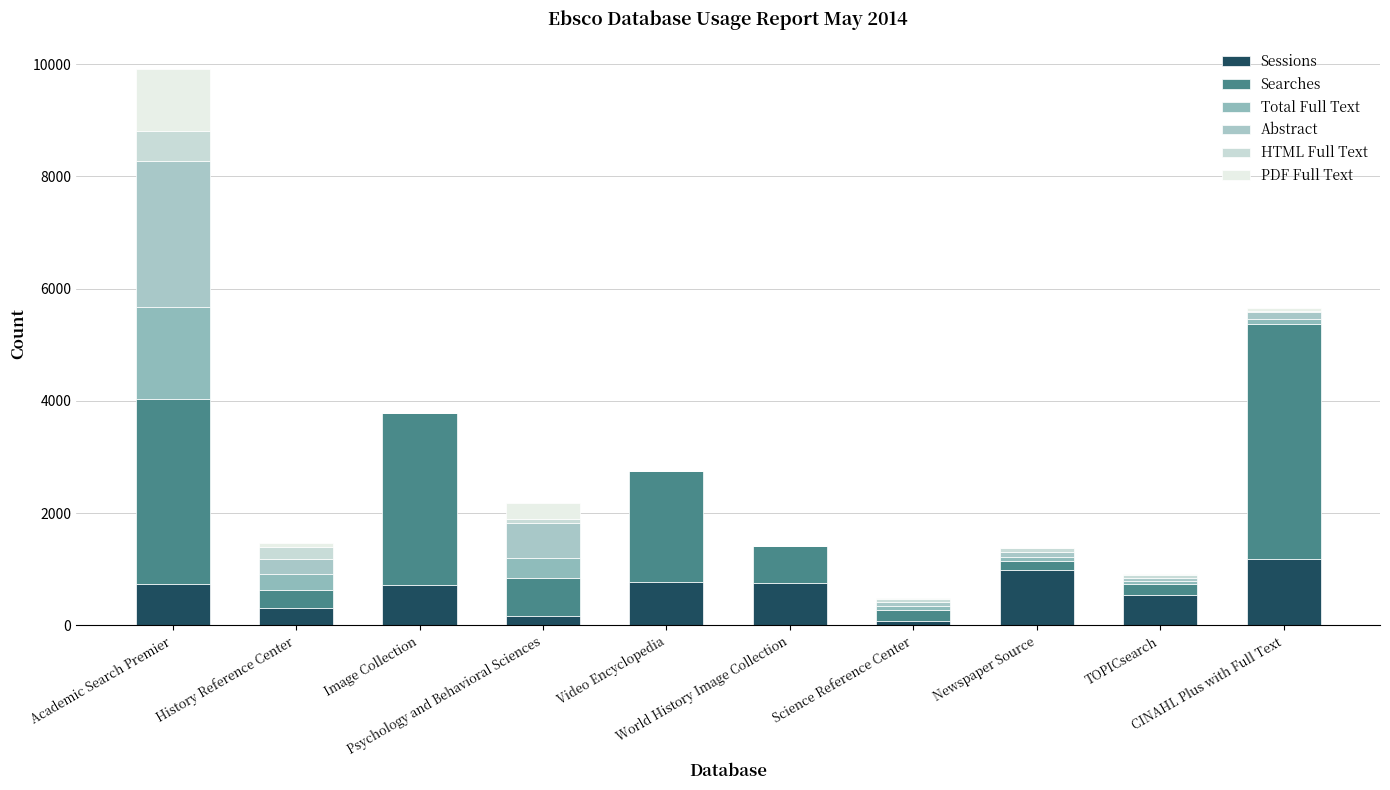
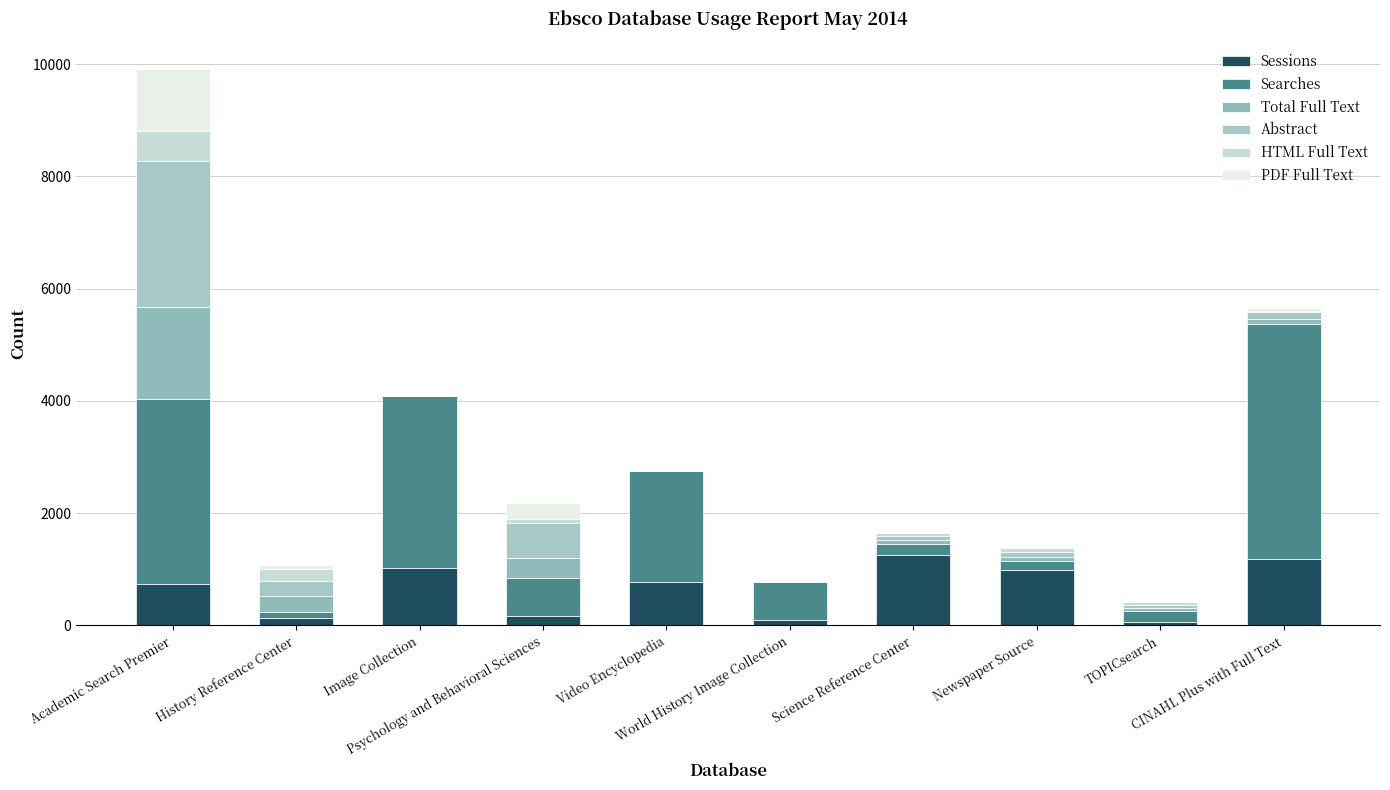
Sessions, History Reference Center: 300 -> 100
Searches, History Reference Center: 300 -> 100
Sessions, Image Collection: 700 -> 1000
Sessions, World History Image Collection: 700 -> 100
Sessions, Science Reference Center: 100 -> 1200
Sessions, TOPICsearch: 500 -> 100
